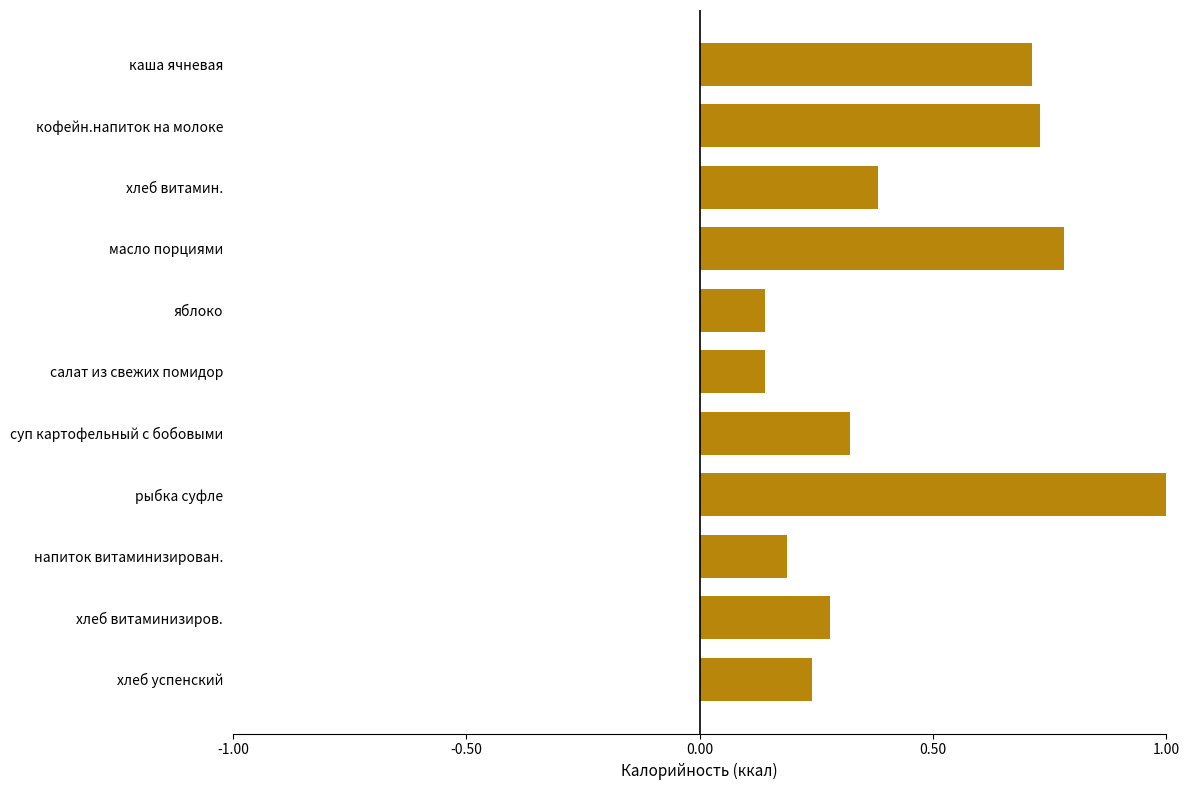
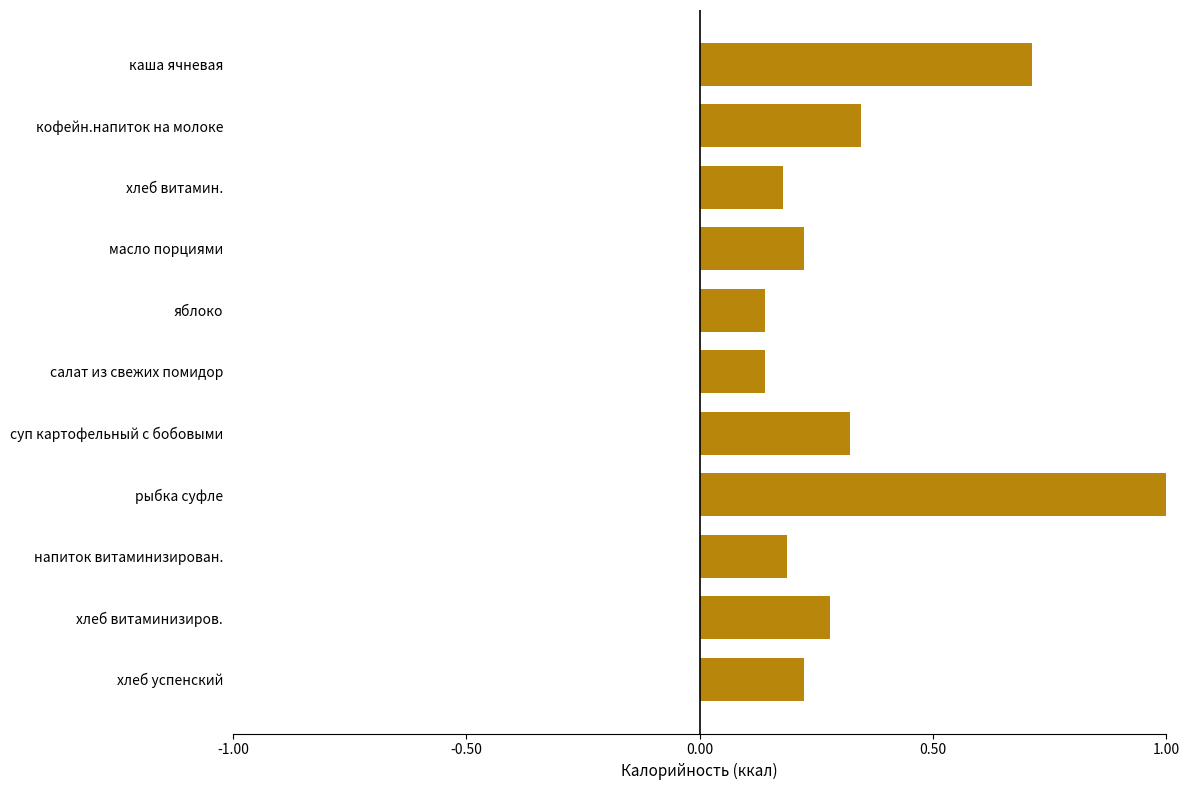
кофейн.напиток на молоке: 0.73 -> 0.35
хлеб витамин.: 0.38 -> 0.18
масло порциями: 0.78 -> 0.22
хлеб успенский: 0.24 -> 0.22
